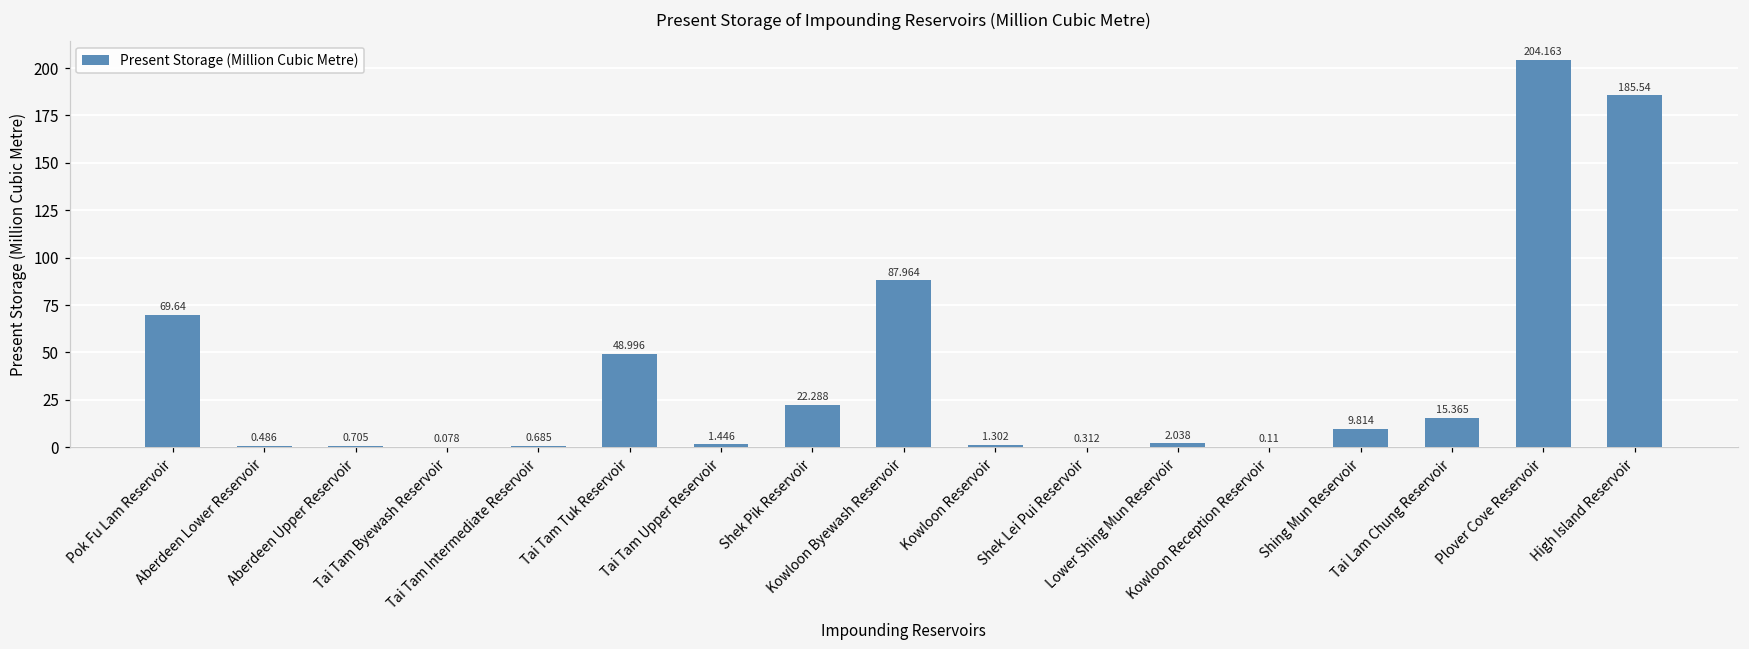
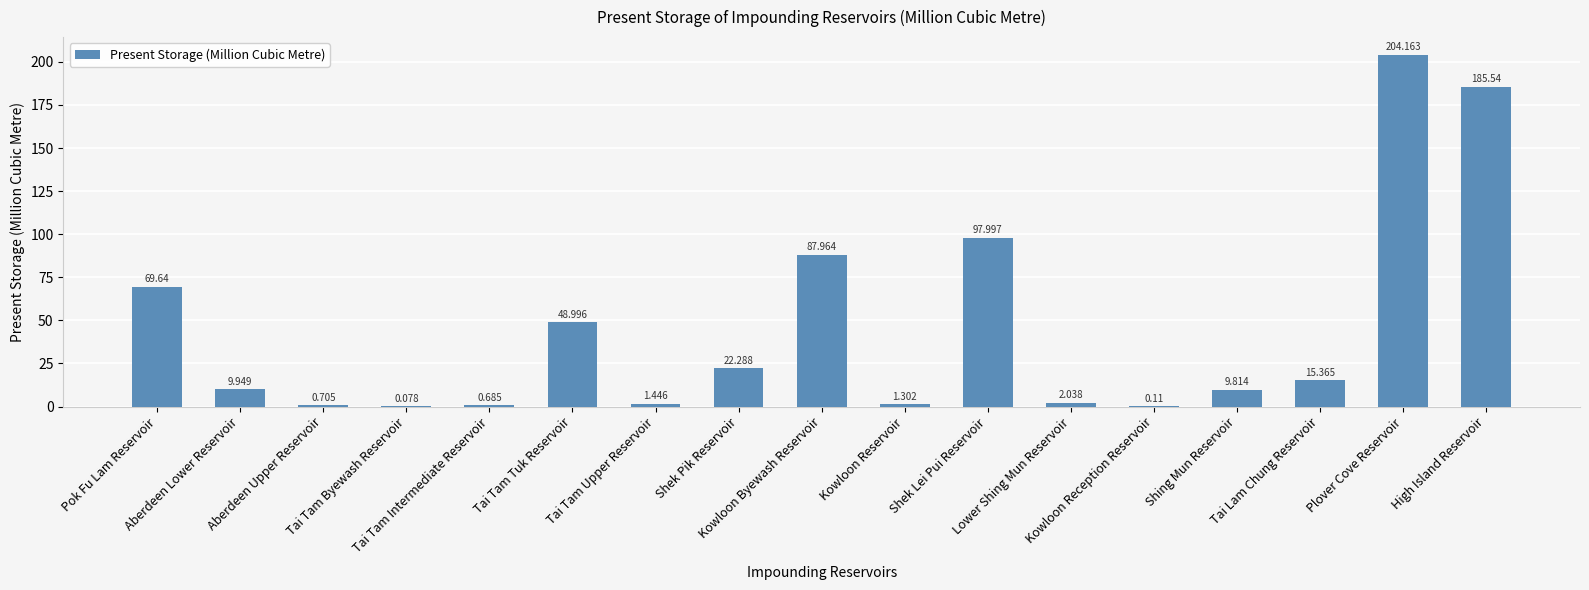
Aberdeen Lower Reservoir: 0.486 -> 9.949
Shek Lei Pui Reservoir: 0.312 -> 97.997
